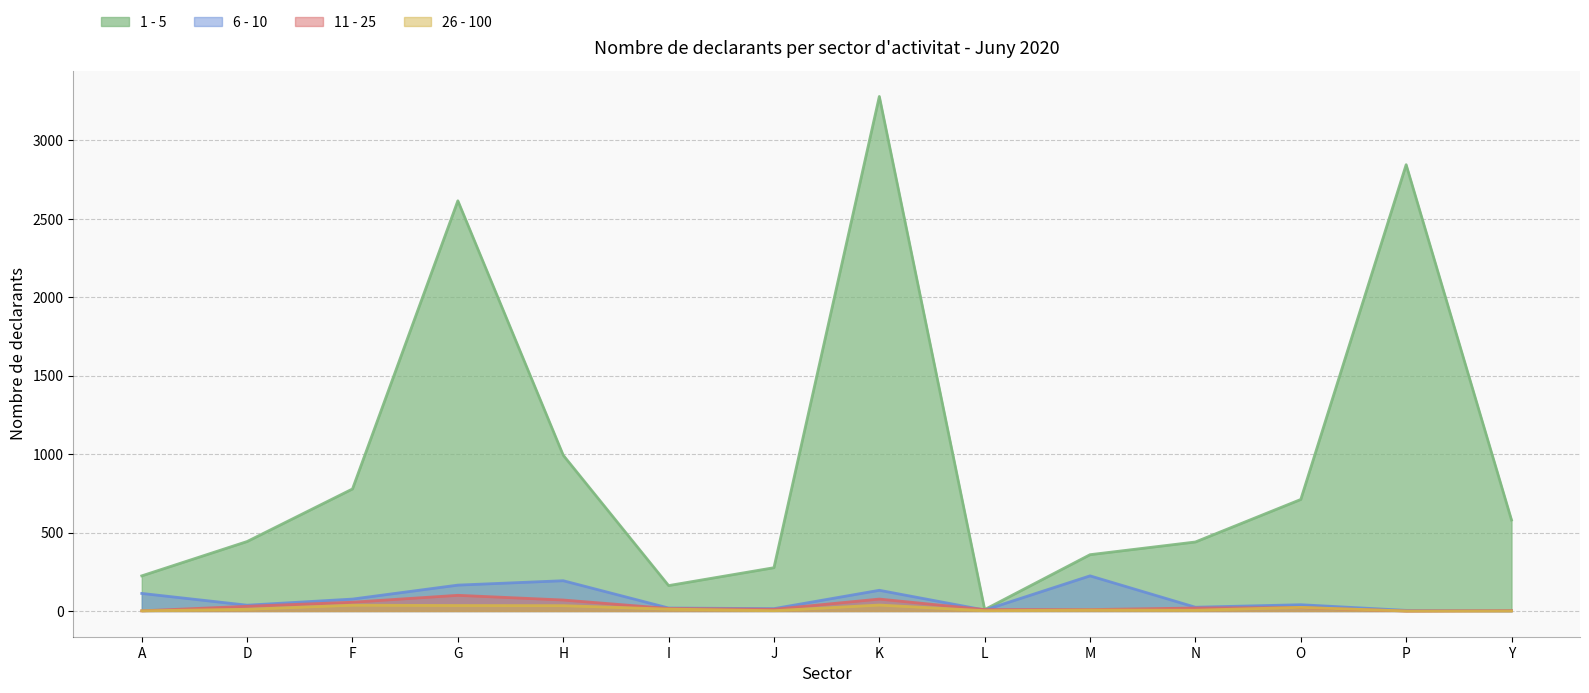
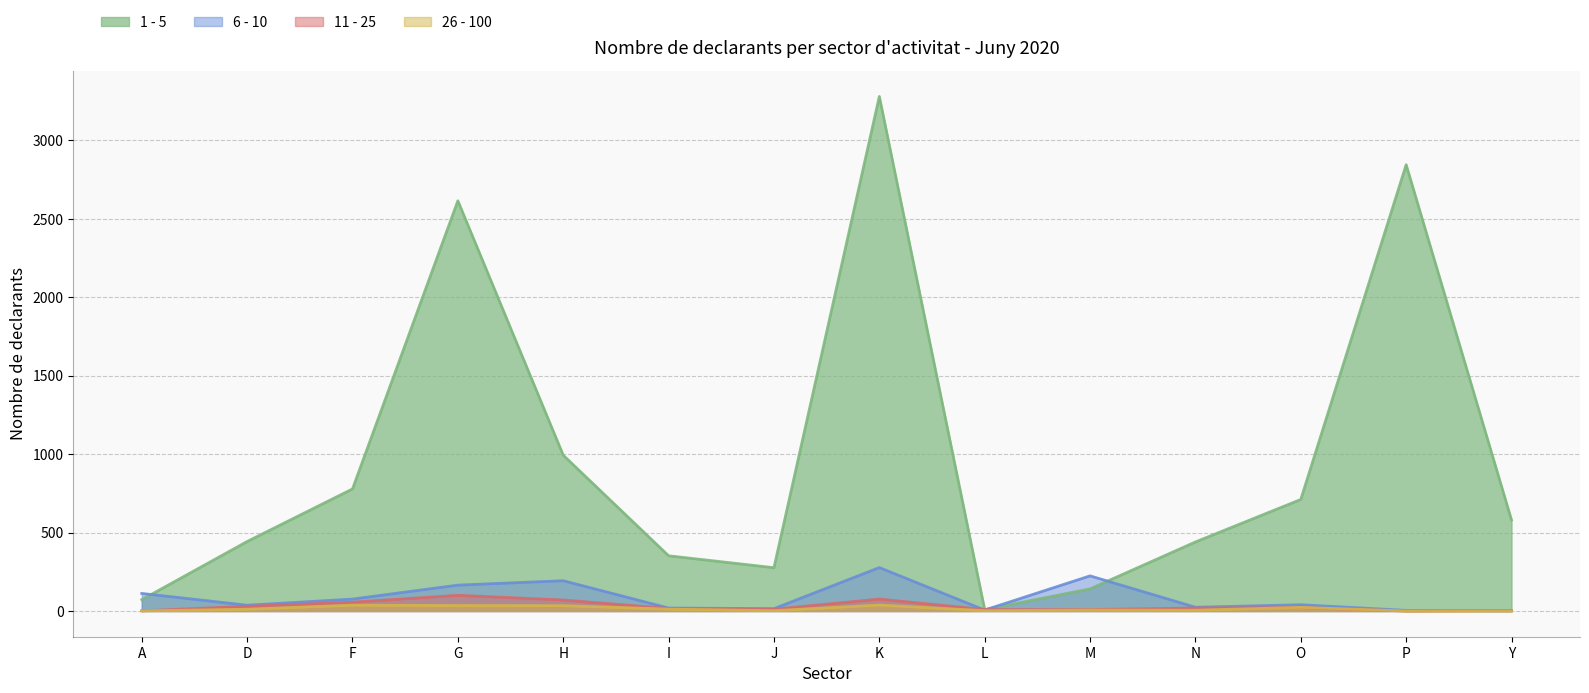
1 - 5, A: 220 -> 70
1 - 5, I: 160 -> 350
6 - 10, K: 130 -> 280
1 - 5, M: 360 -> 140
